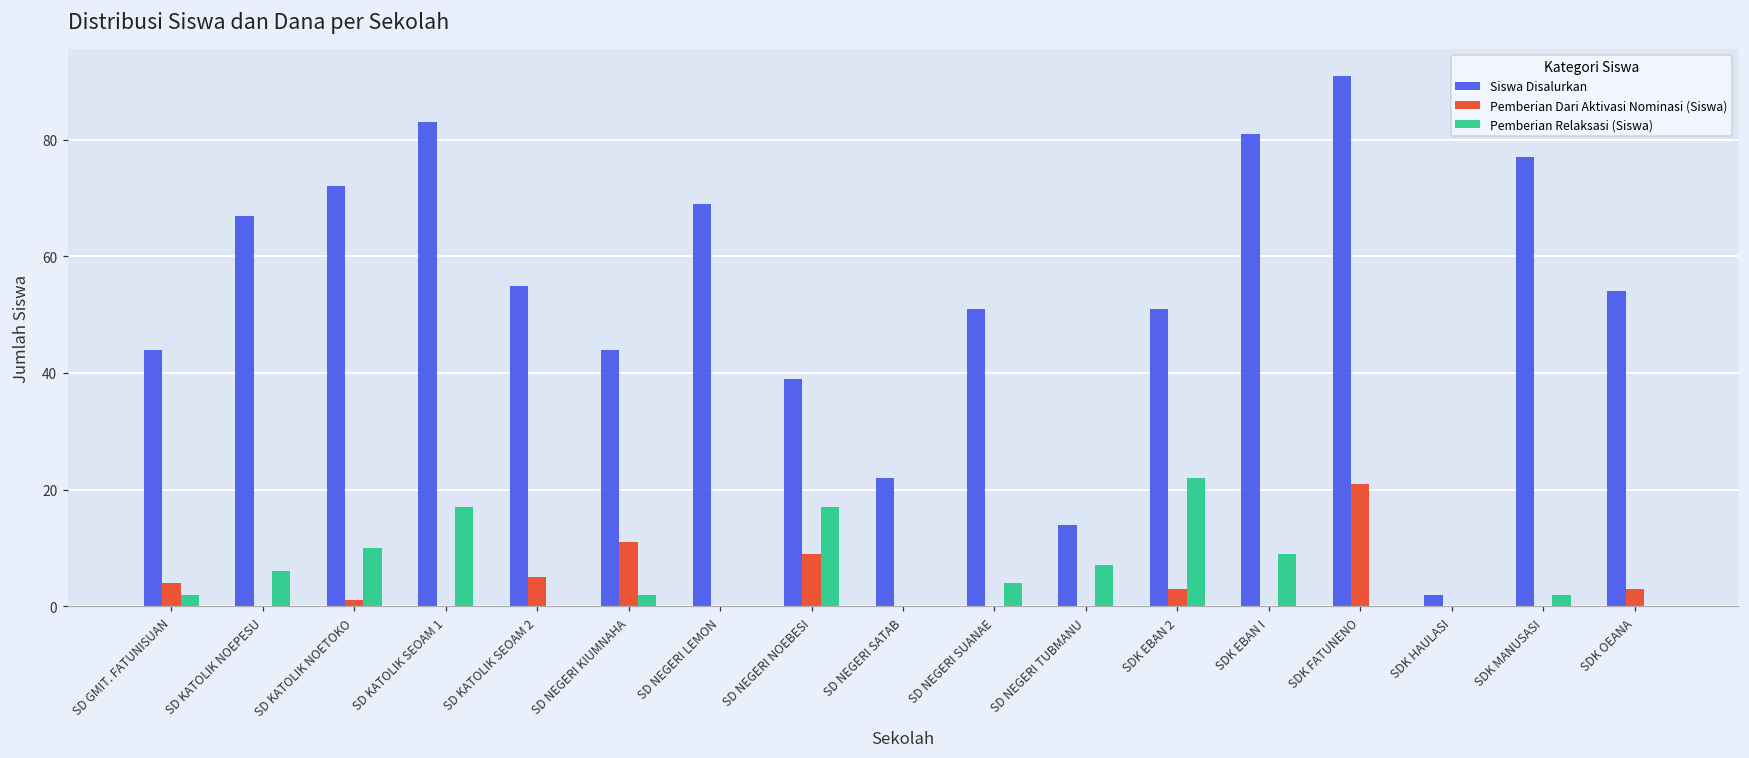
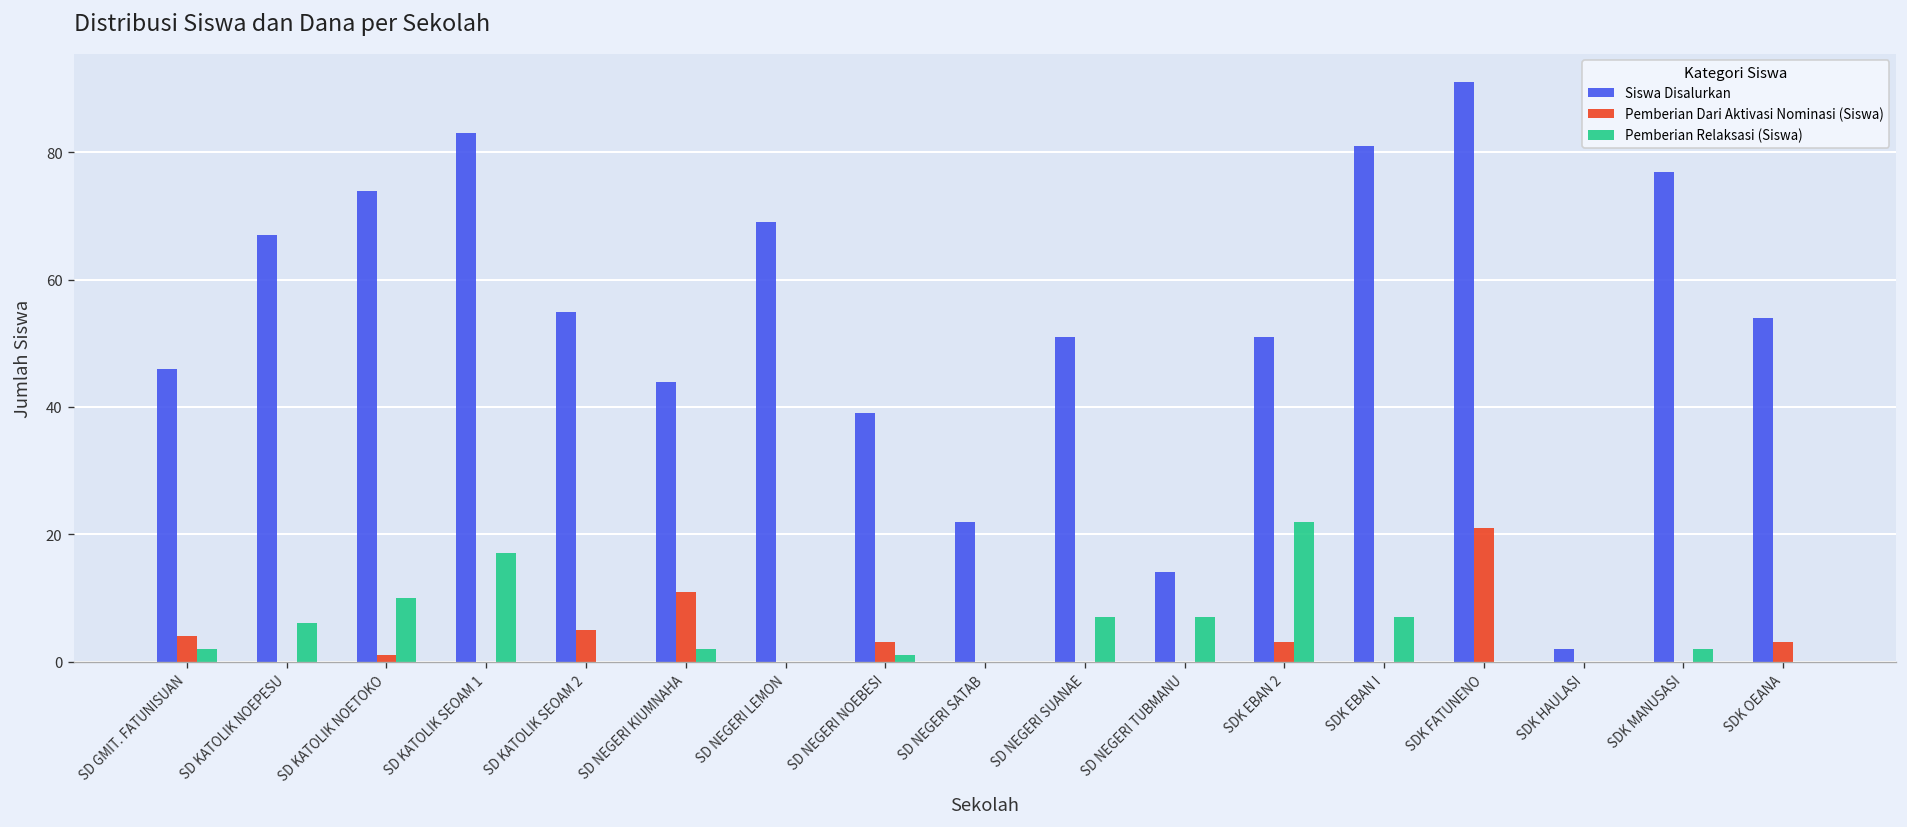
Siswa Disalurkan, SD GMIT. FATUNISUAN: 44 -> 46
Siswa Disalurkan, SD KATOLIK NOETOKO: 72 -> 74
Pemberian Dari Aktivasi Nominasi (Siswa), SD NEGERI NOEBESI: 9 -> 3
Pemberian Relaksasi (Siswa), SD NEGERI NOEBESI: 17 -> 1
Pemberian Relaksasi (Siswa), SD NEGERI SUANAE: 4 -> 7
Pemberian Relaksasi (Siswa), SDK EBAN I: 9 -> 7
